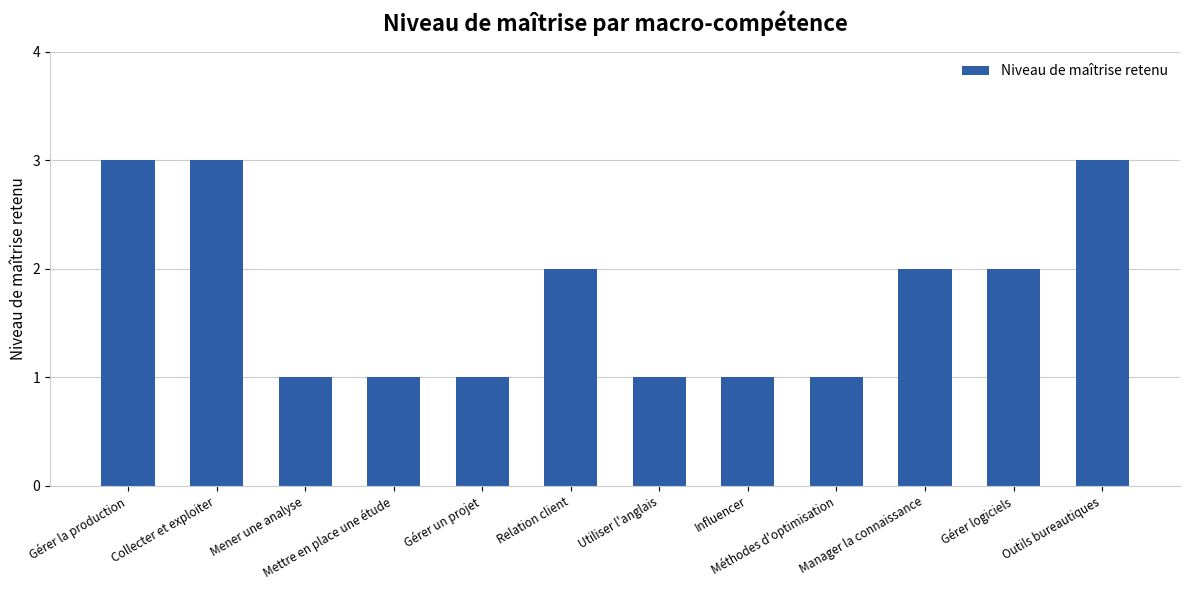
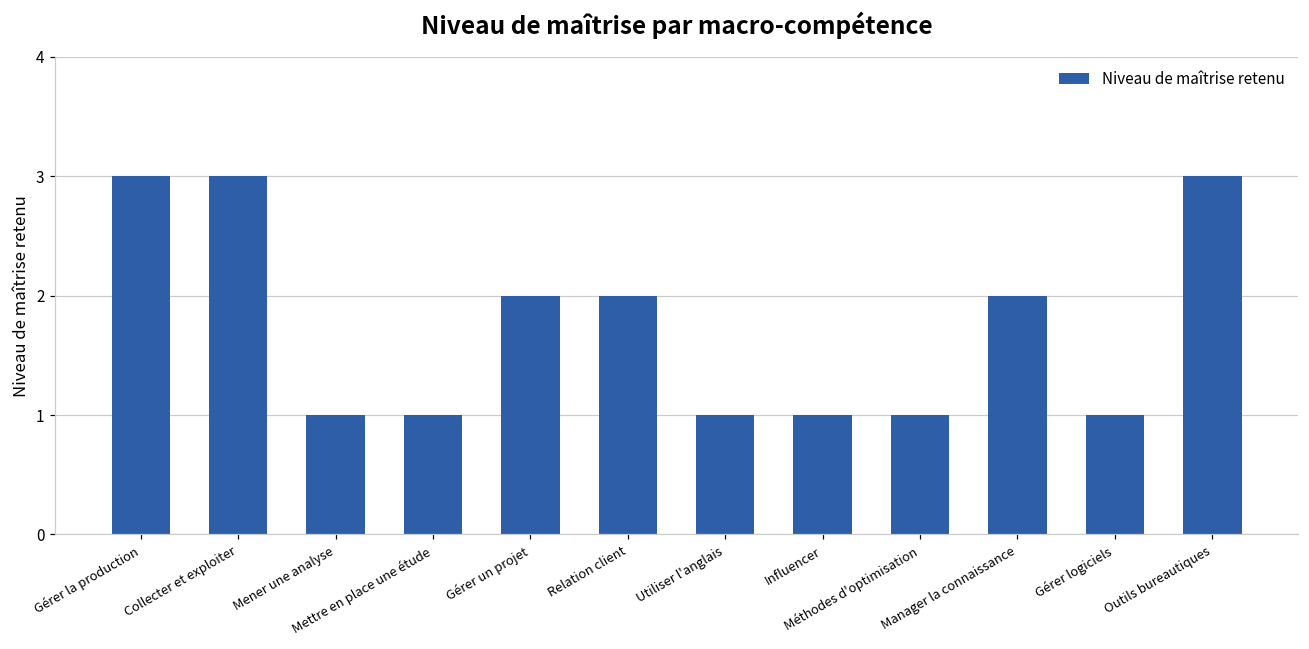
Gérer un projet: 1 -> 2
Gérer logiciels: 2 -> 1
